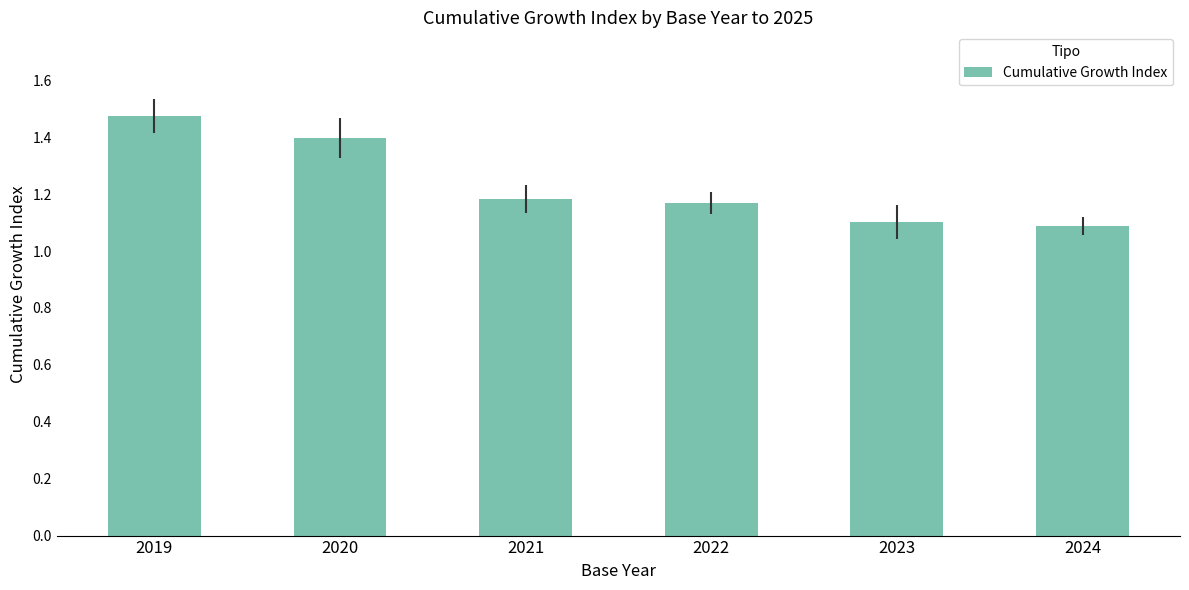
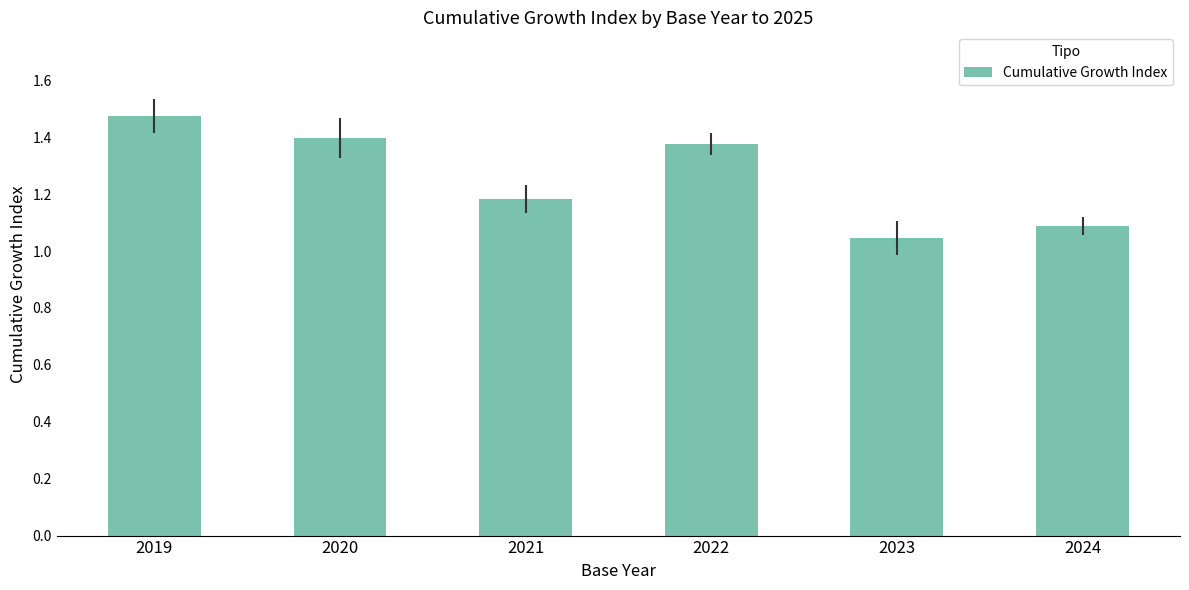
2022: 1.17 -> 1.38
2023: 1.10 -> 1.05
